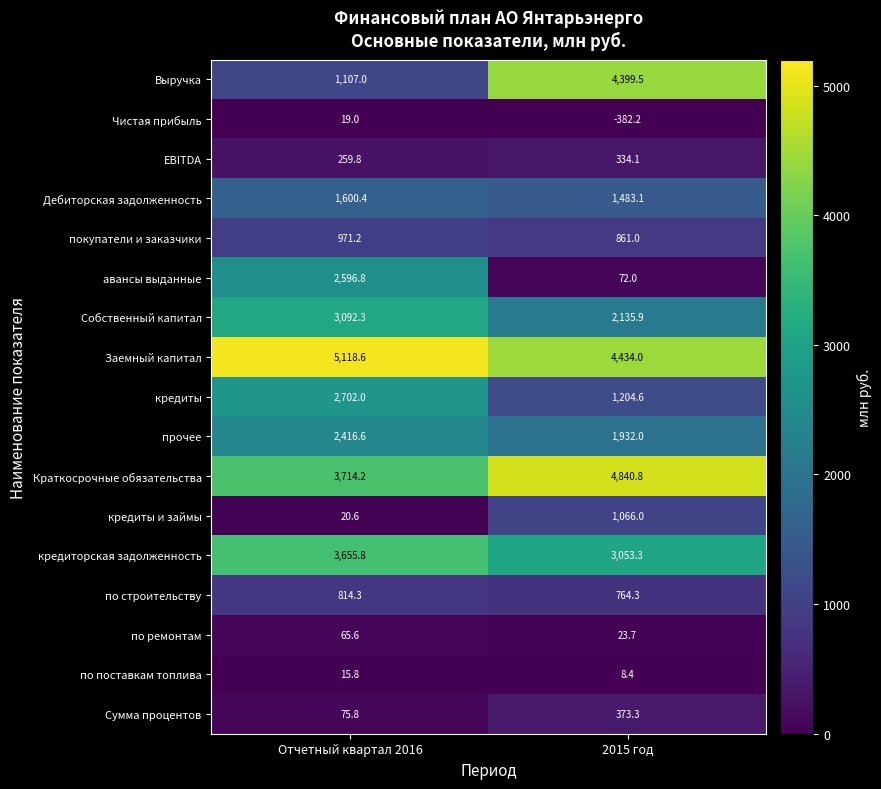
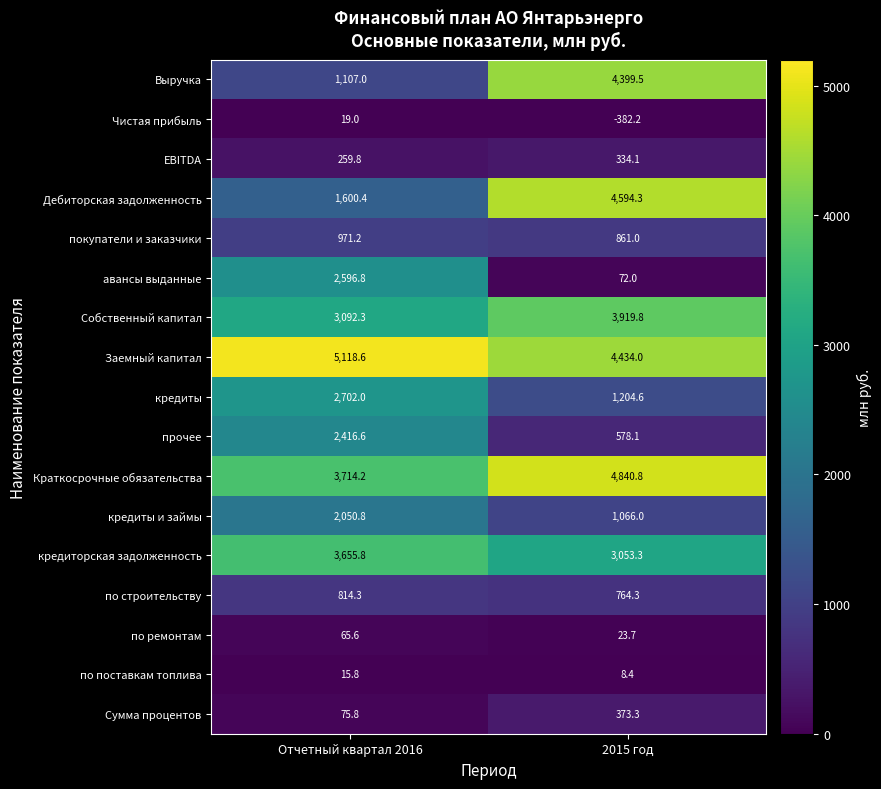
Дебиторская задолженность, 2015 год: 1,483.1 -> 4,594.3
Собственный капитал, 2015 год: 2,135.9 -> 3,919.8
прочее, 2015 год: 1,932.0 -> 578.1
кредиты и займы, Отчетный квартал 2016: 20.6 -> 2,050.8
